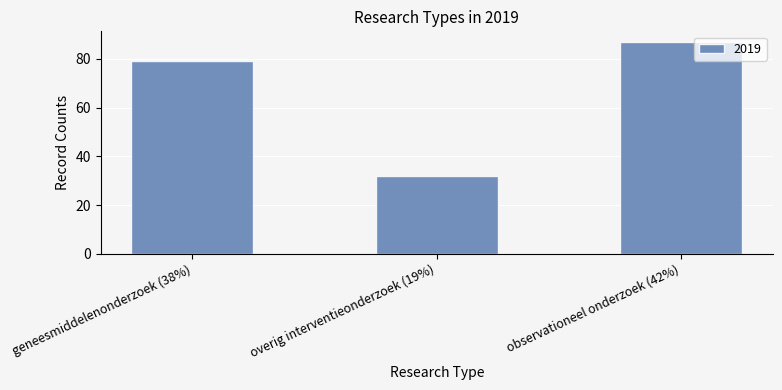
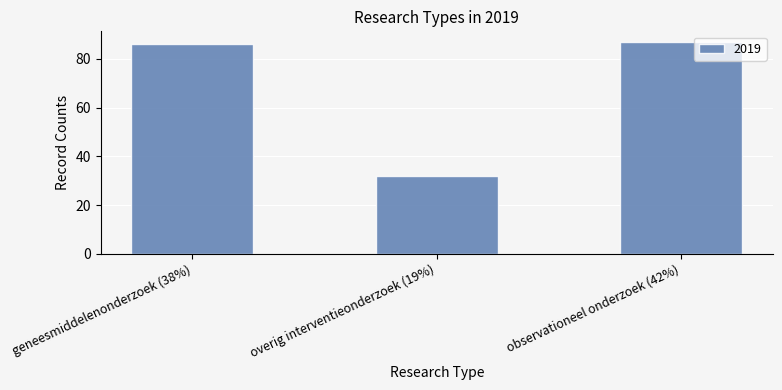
geneesmiddelenonderzoek (38%): 79 -> 86
